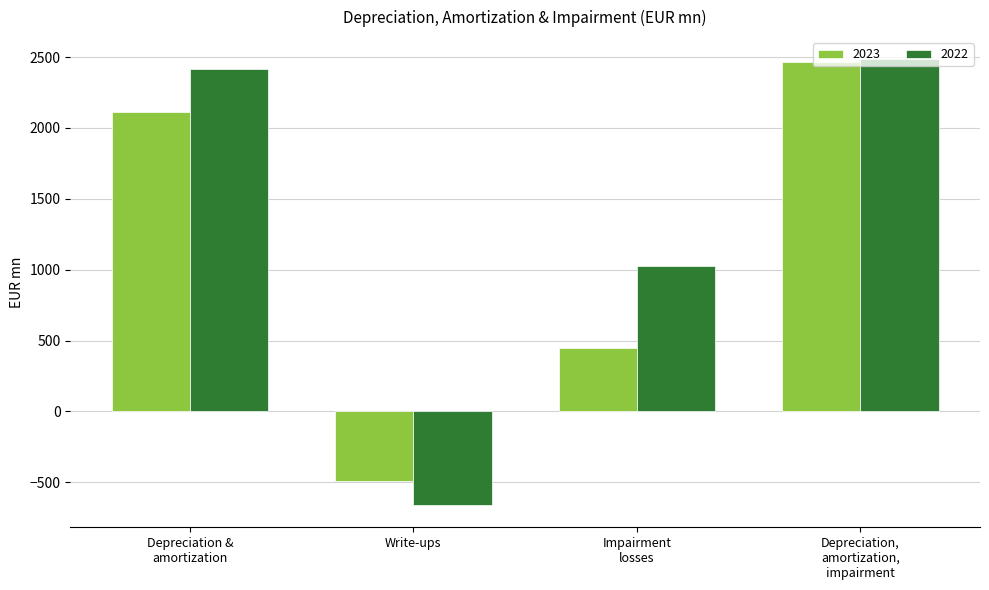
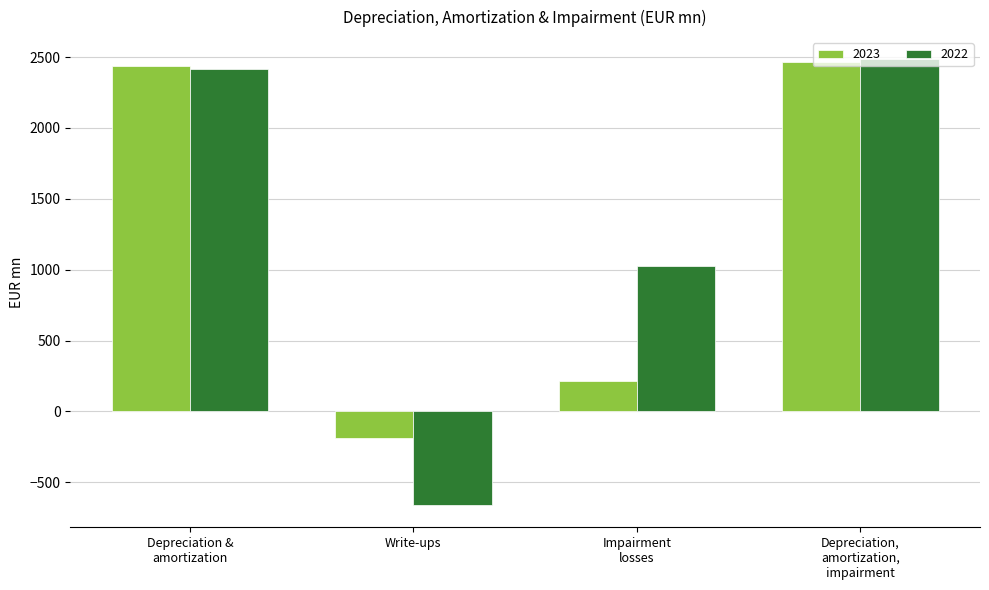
2023, Depreciation & amortization: 2120 -> 2440
2023, Write-ups: -490 -> -190
2023, Impairment losses: 450 -> 210
